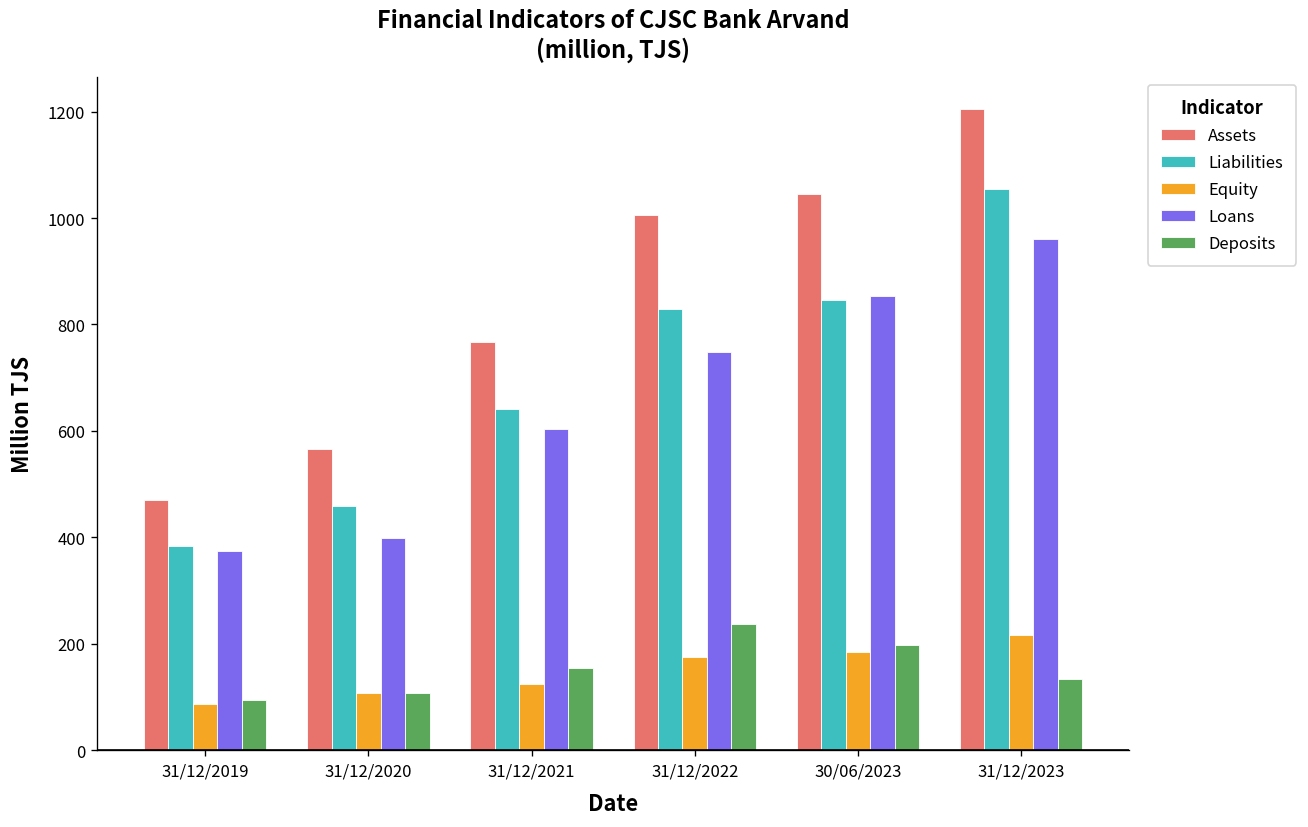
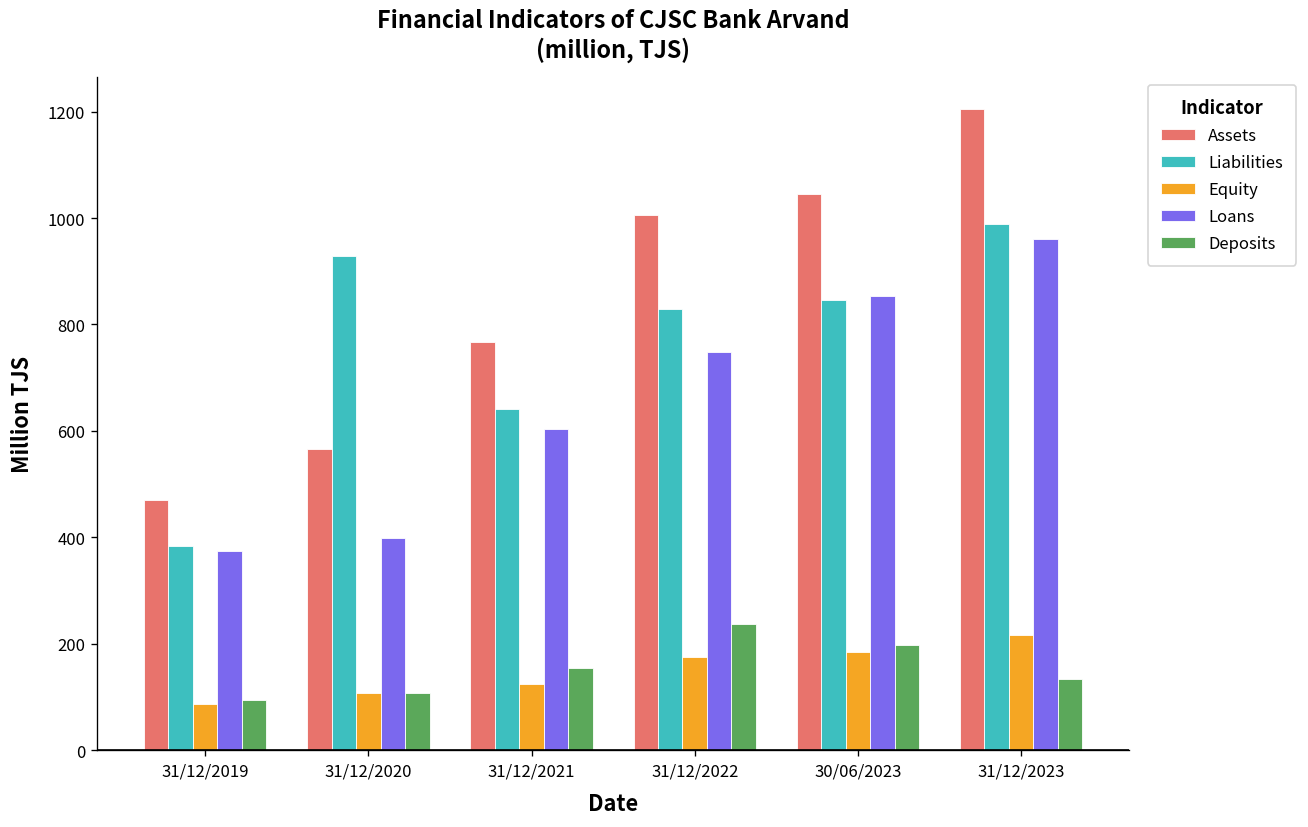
Liabilities, 31/12/2020: 460 -> 930
Liabilities, 31/12/2023: 1050 -> 990
